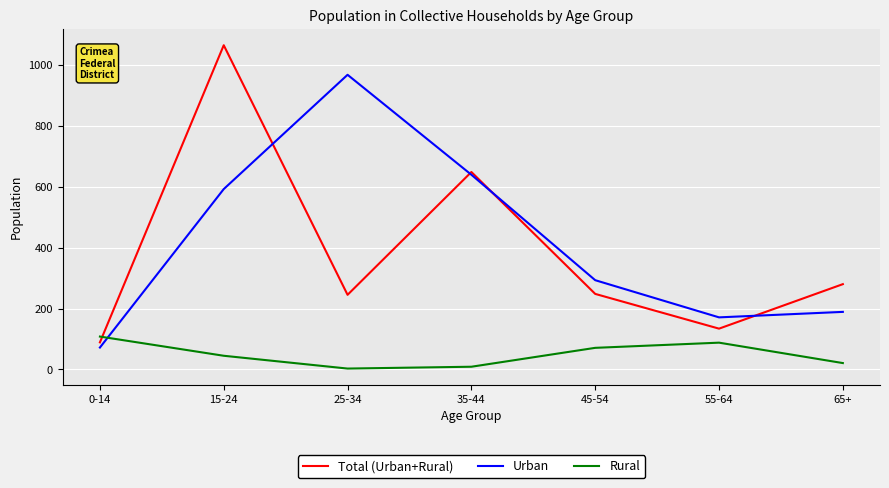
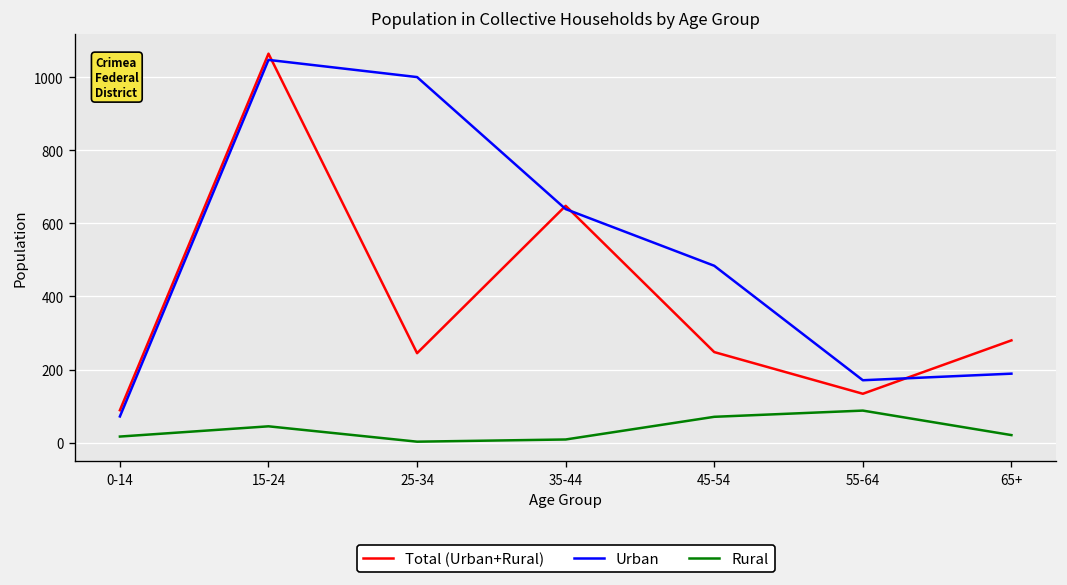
Rural, 0-14: 110 -> 20
Urban, 15-24: 590 -> 1050
Urban, 25-34: 970 -> 1000
Urban, 45-54: 290 -> 480
